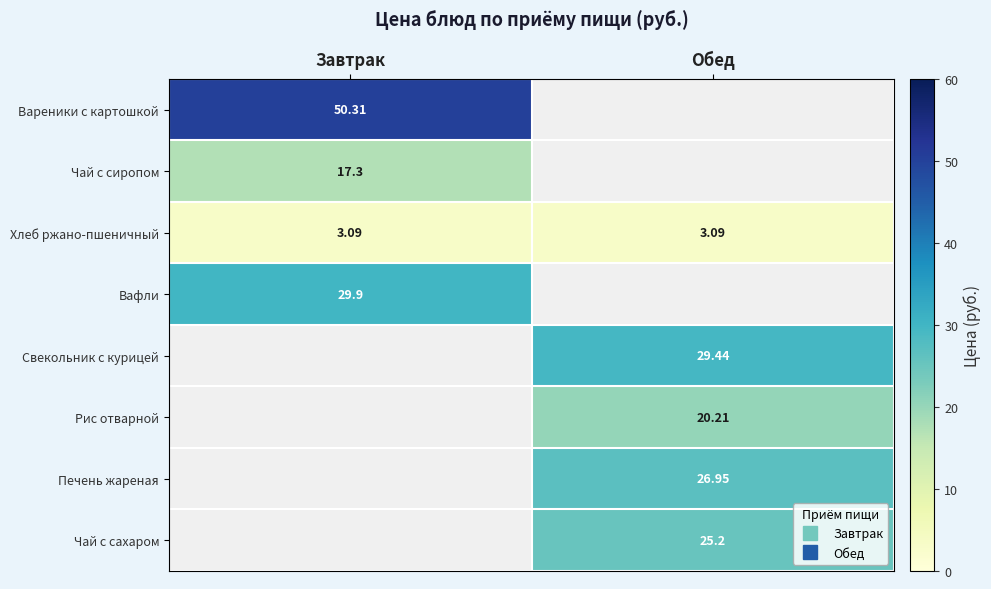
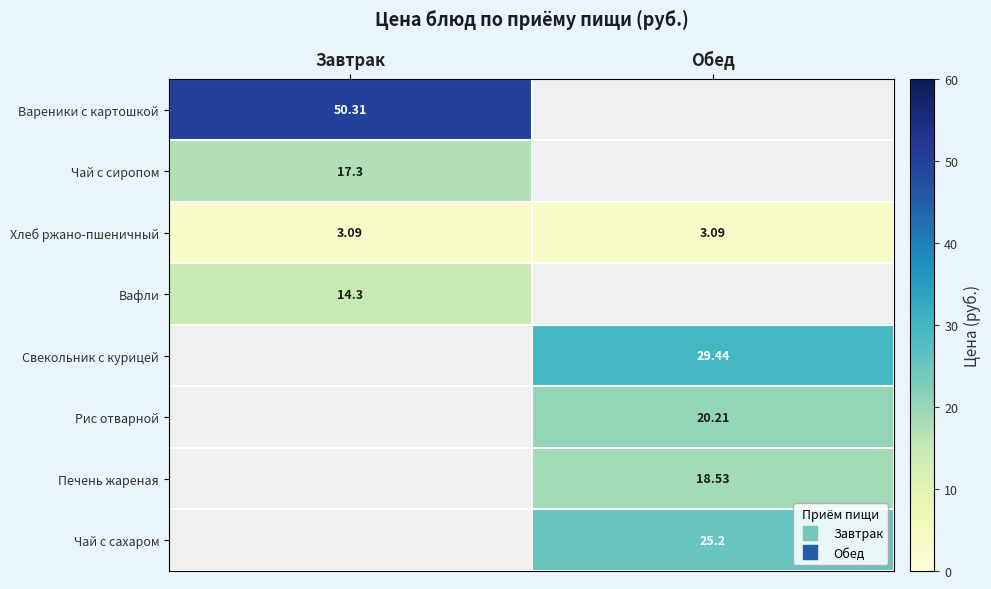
Вафли, Завтрак: 29.9 -> 14.3
Печень жареная, Обед: 26.95 -> 18.53
